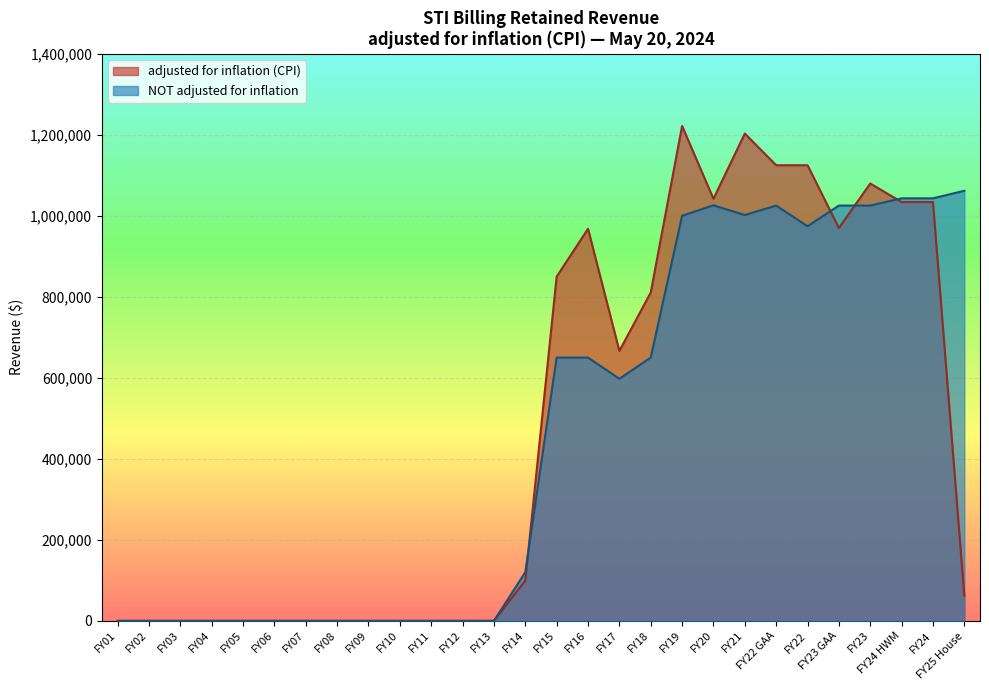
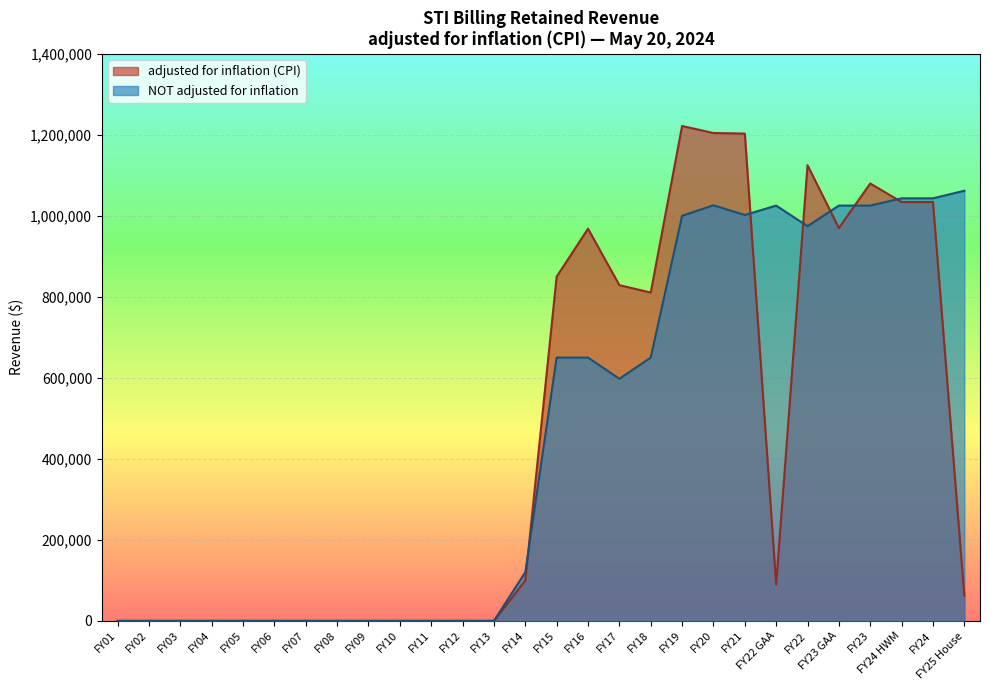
adjusted for inflation (CPI), FY17: 670,000 -> 830,000
adjusted for inflation (CPI), FY20: 1,040,000 -> 1,200,000
adjusted for inflation (CPI), FY22 GAA: 1,120,000 -> 90,000
